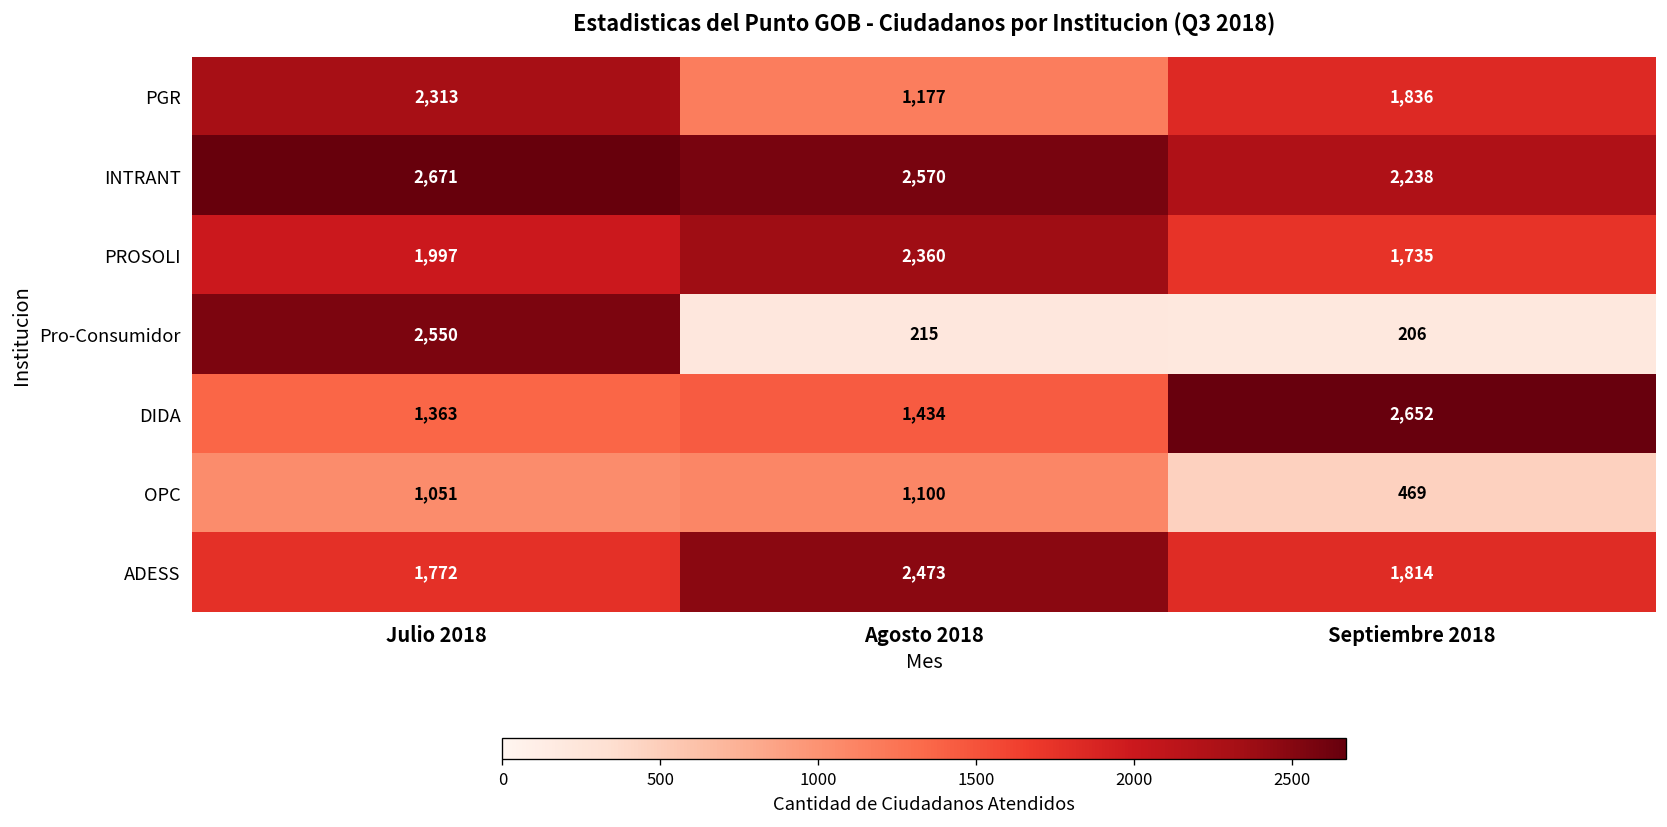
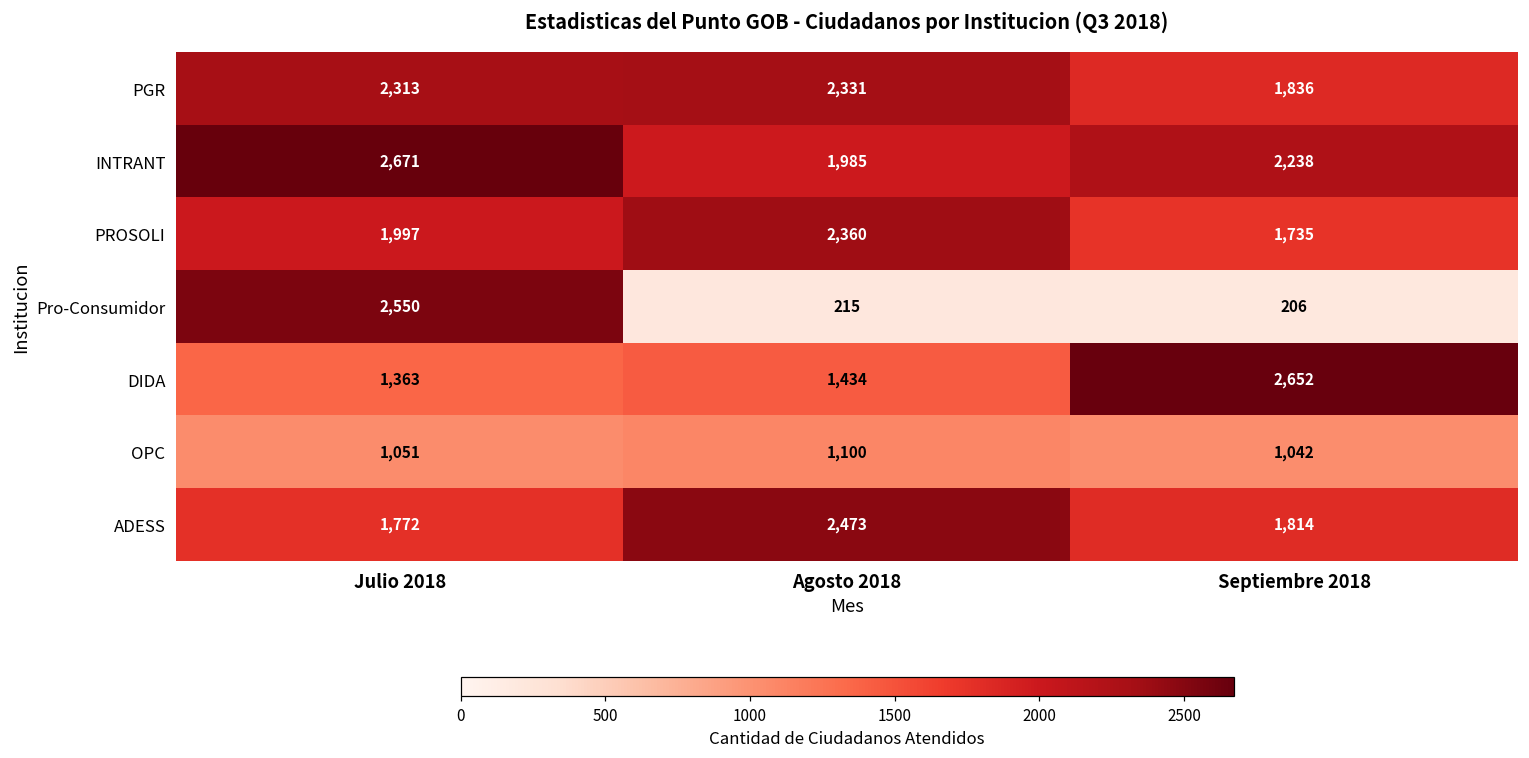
PGR, Agosto 2018: 1,177 -> 2,331
INTRANT, Agosto 2018: 2,570 -> 1,985
OPC, Septiembre 2018: 469 -> 1,042
